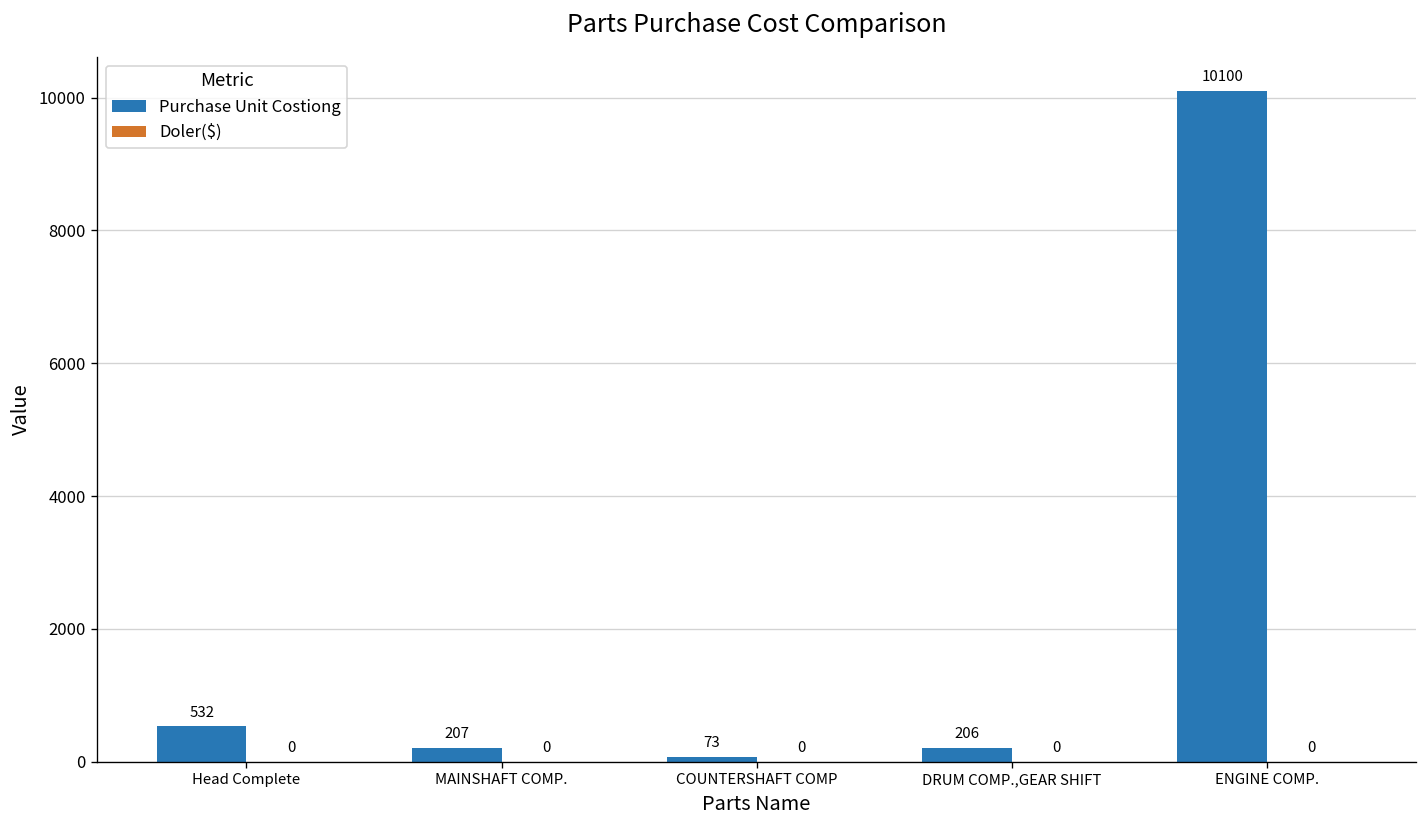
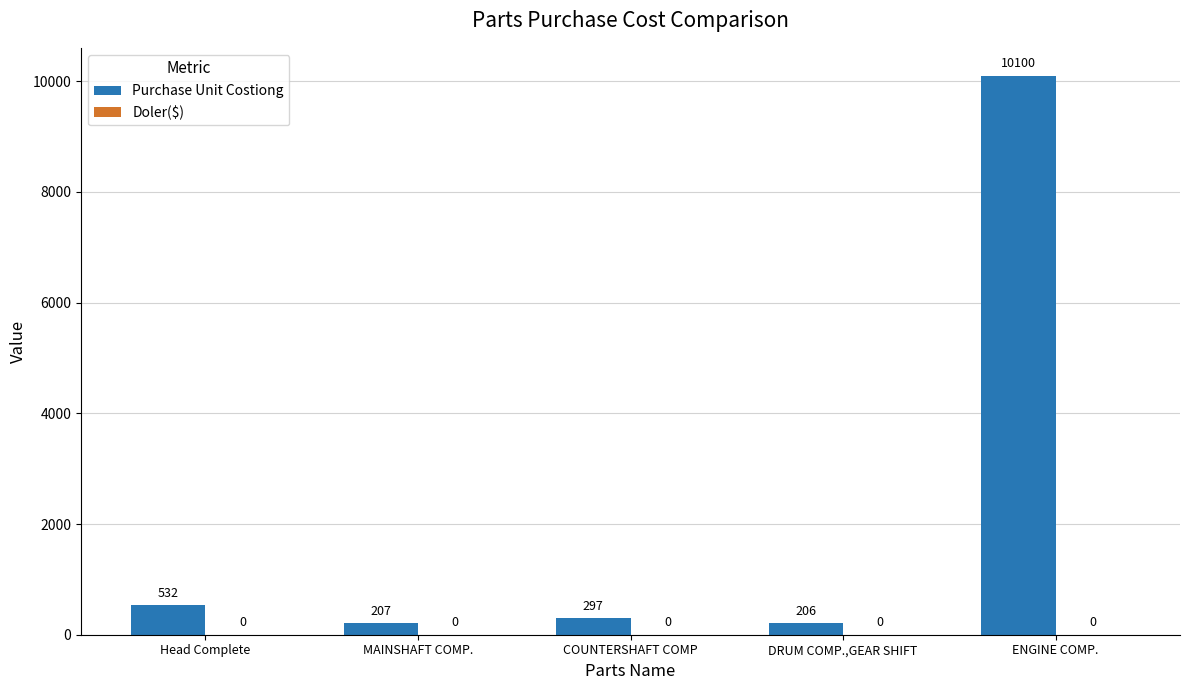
Purchase Unit Costiong, COUNTERSHAFT COMP: 73 -> 297
